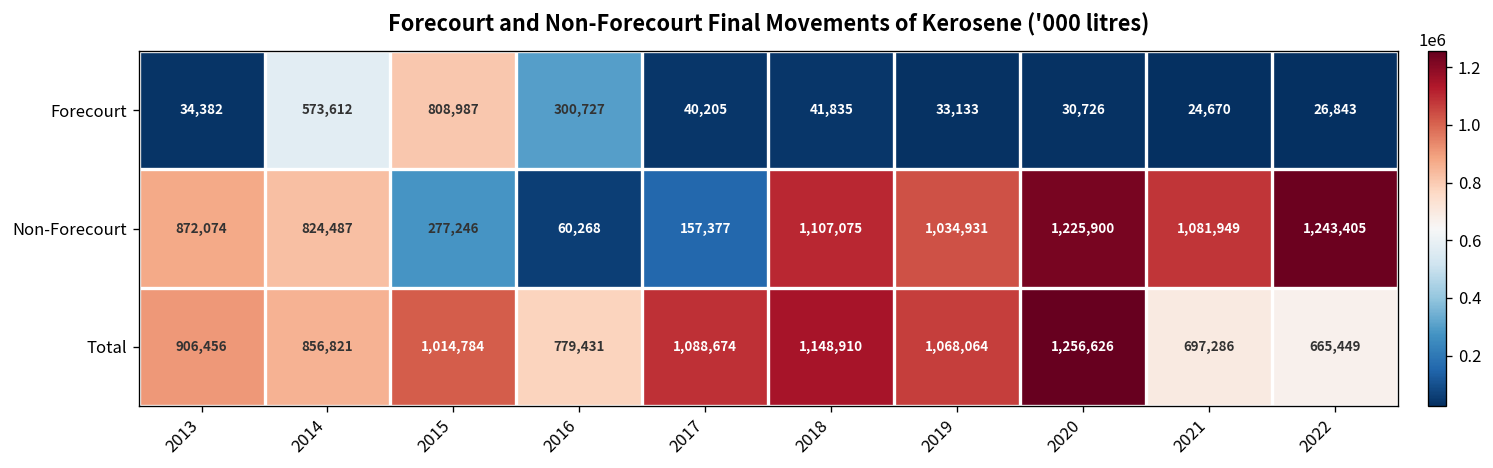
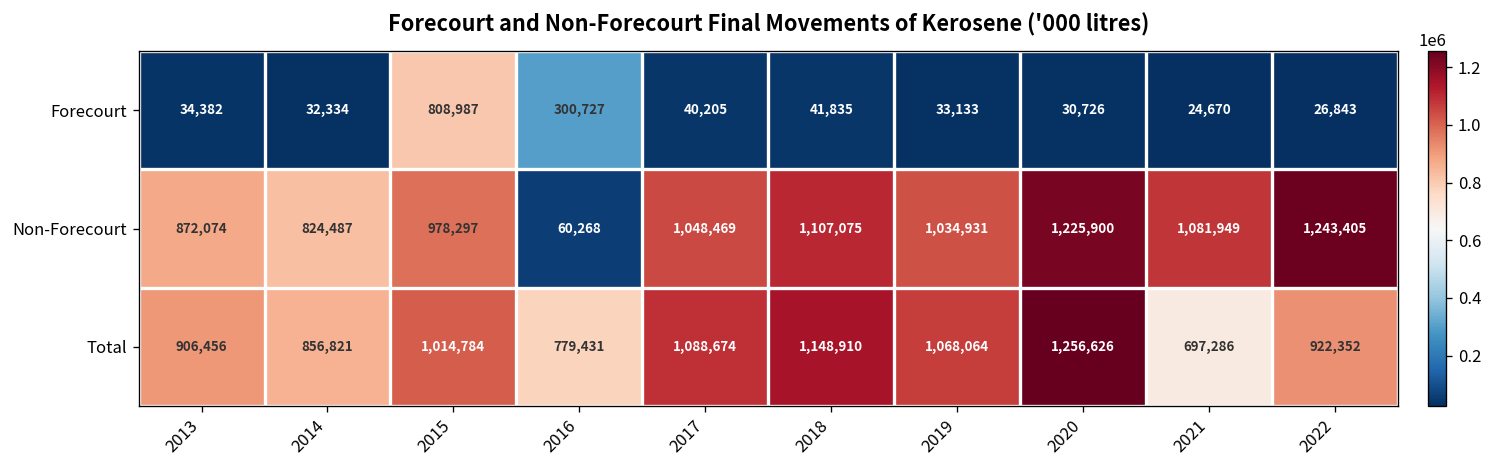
Forecourt, 2014: 573,612 -> 32,334
Non-Forecourt, 2015: 277,246 -> 978,297
Non-Forecourt, 2017: 157,377 -> 1,048,469
Total, 2022: 665,449 -> 922,352
